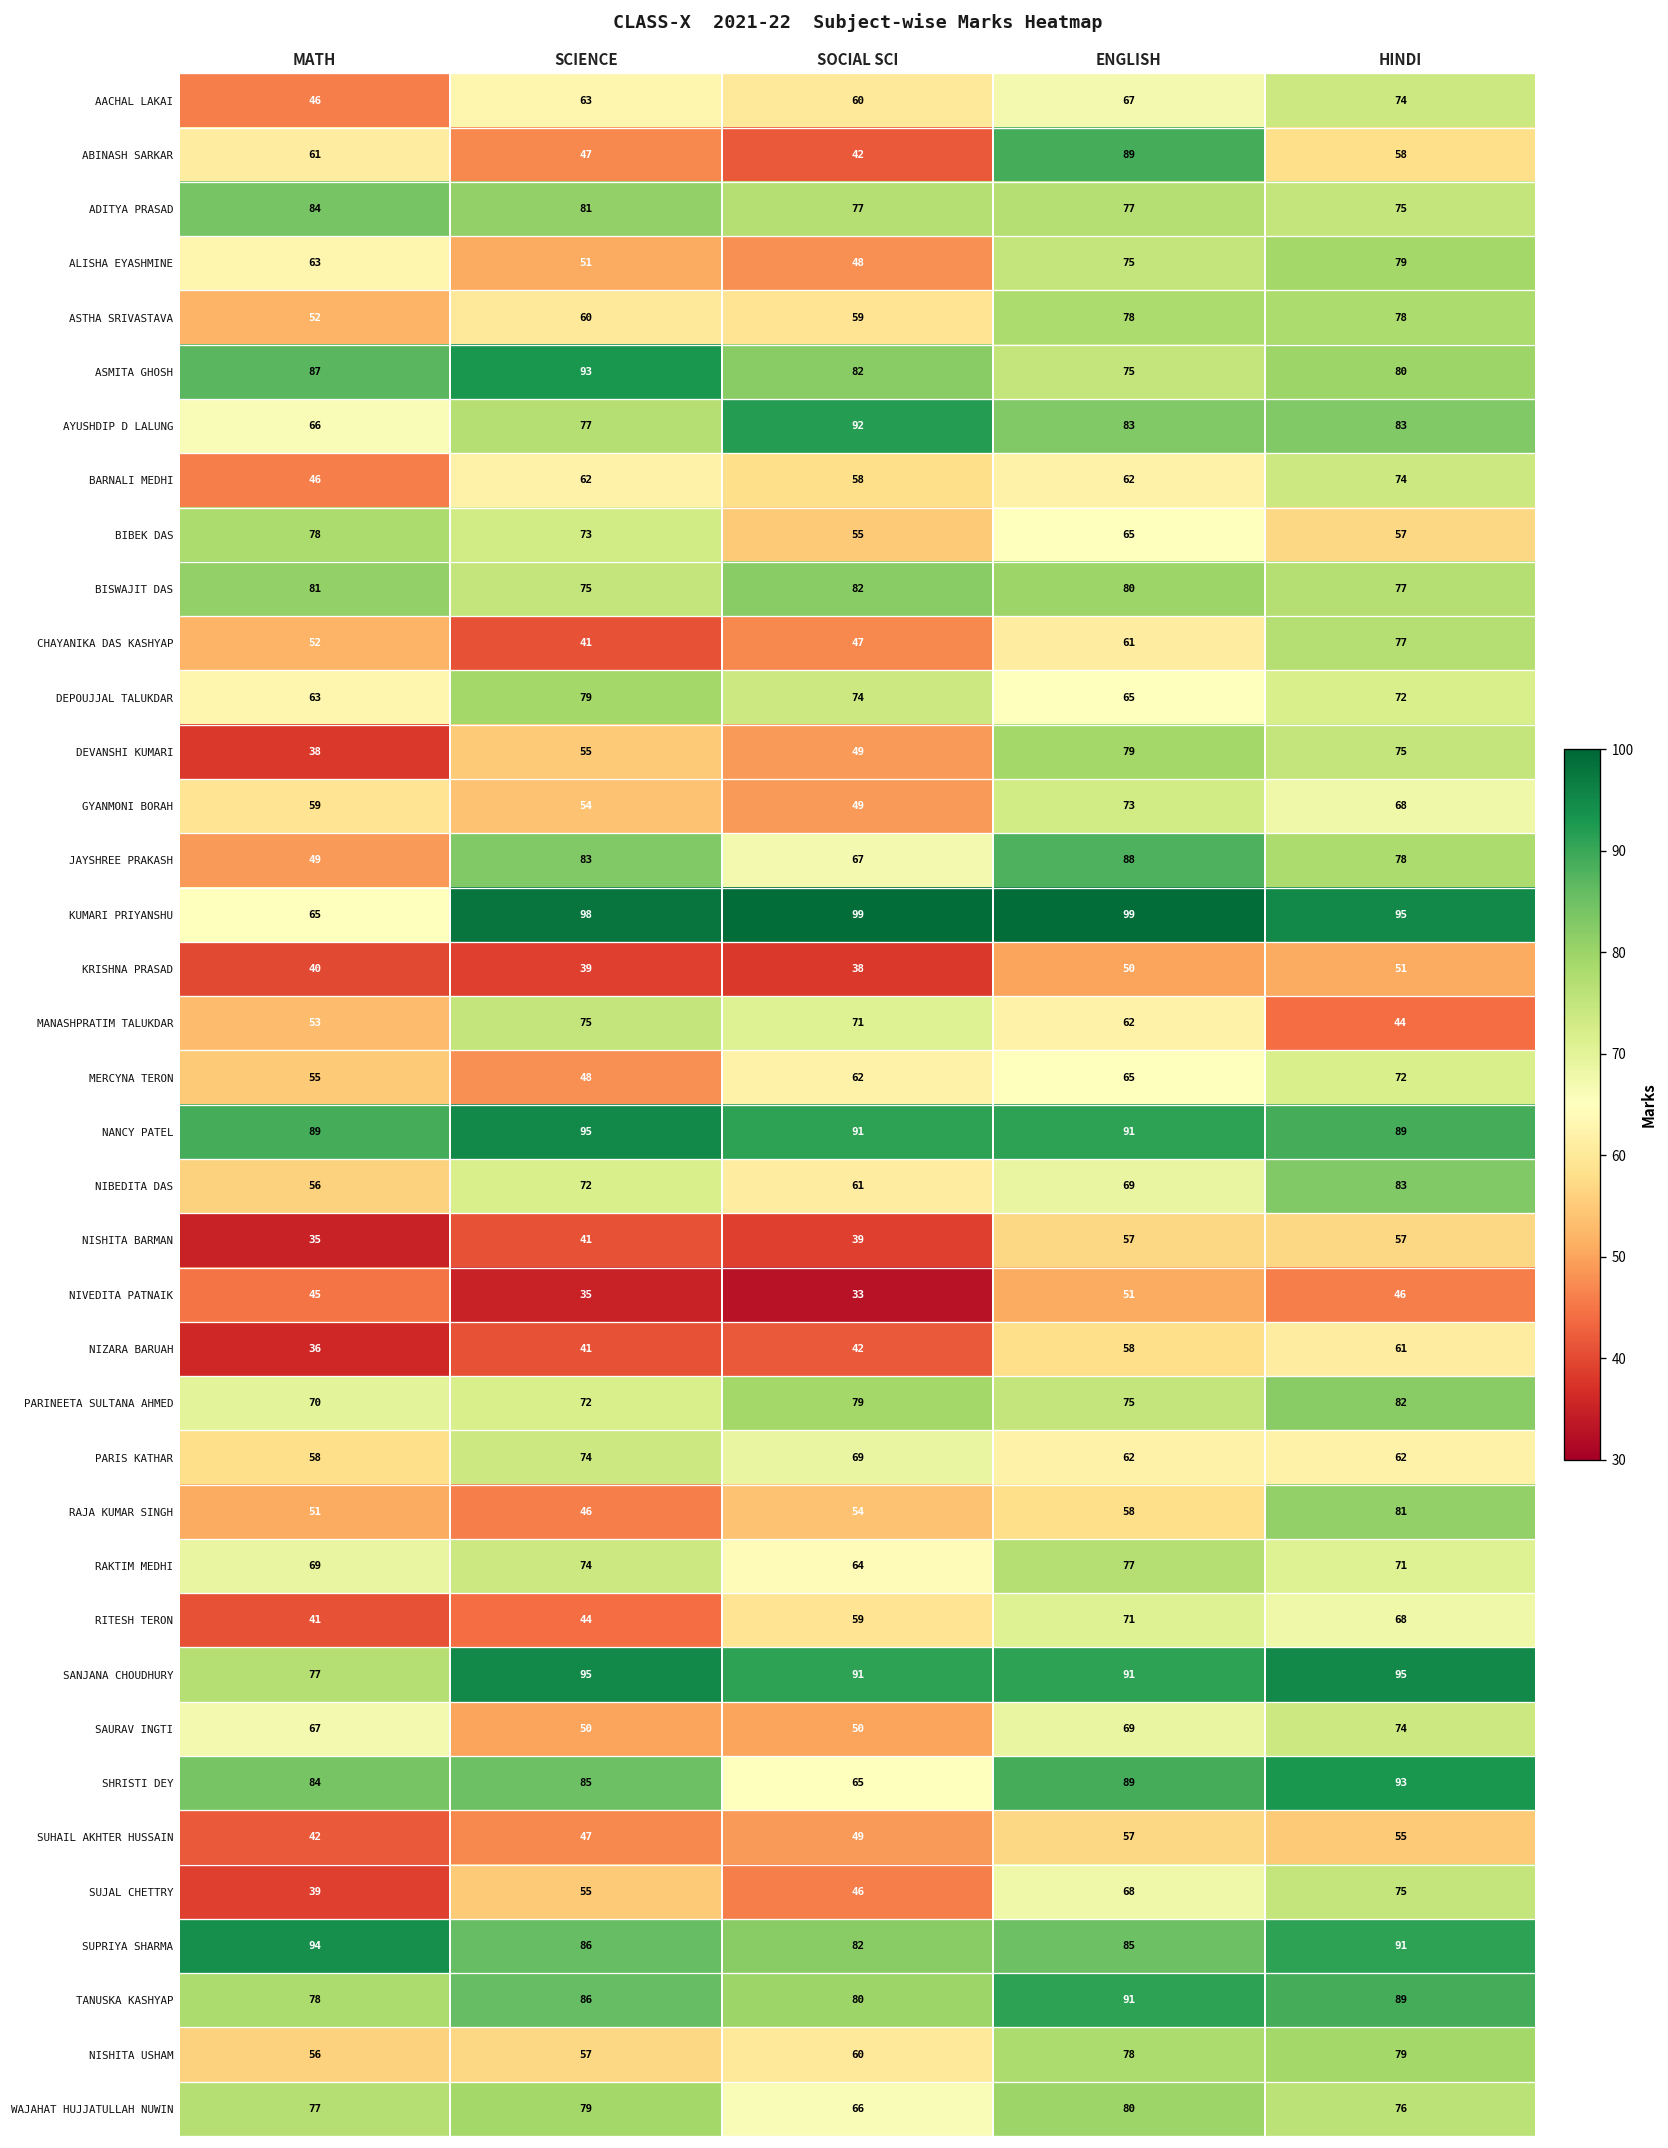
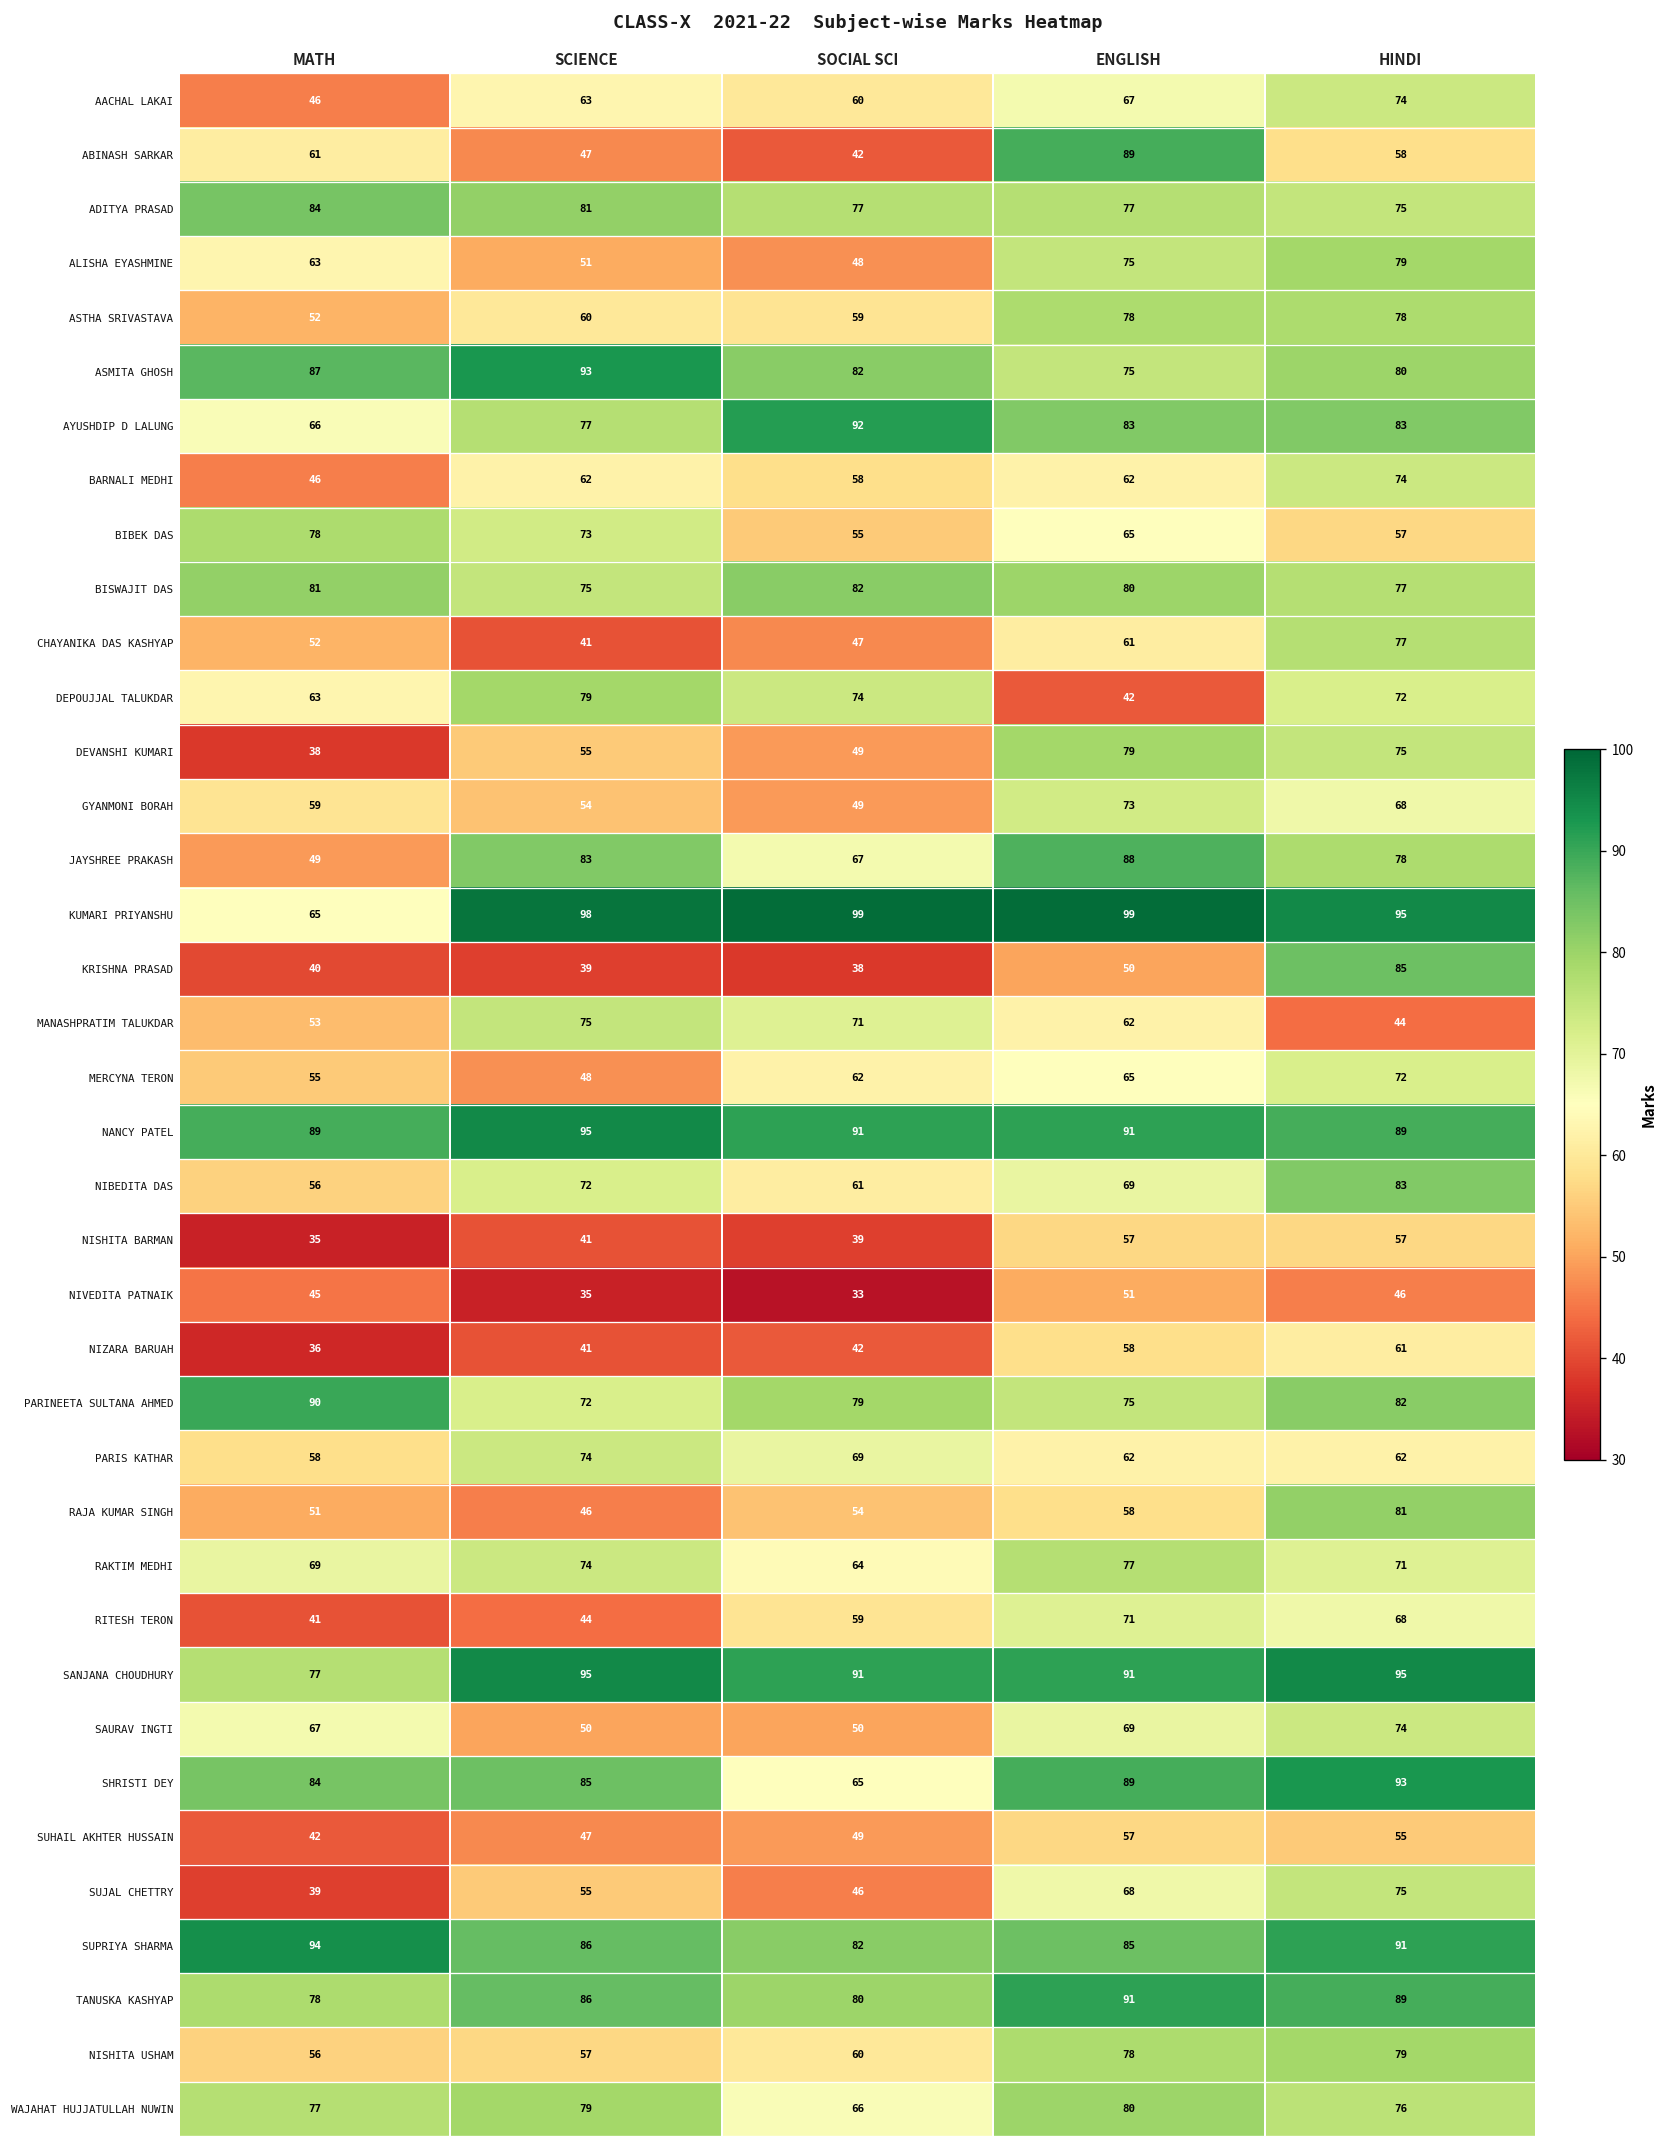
DEPOUJJAL TALUKDAR, ENGLISH: 65 -> 42
KRISHNA PRASAD, HINDI: 51 -> 85
PARINEETA SULTANA AHMED, MATH: 70 -> 90
